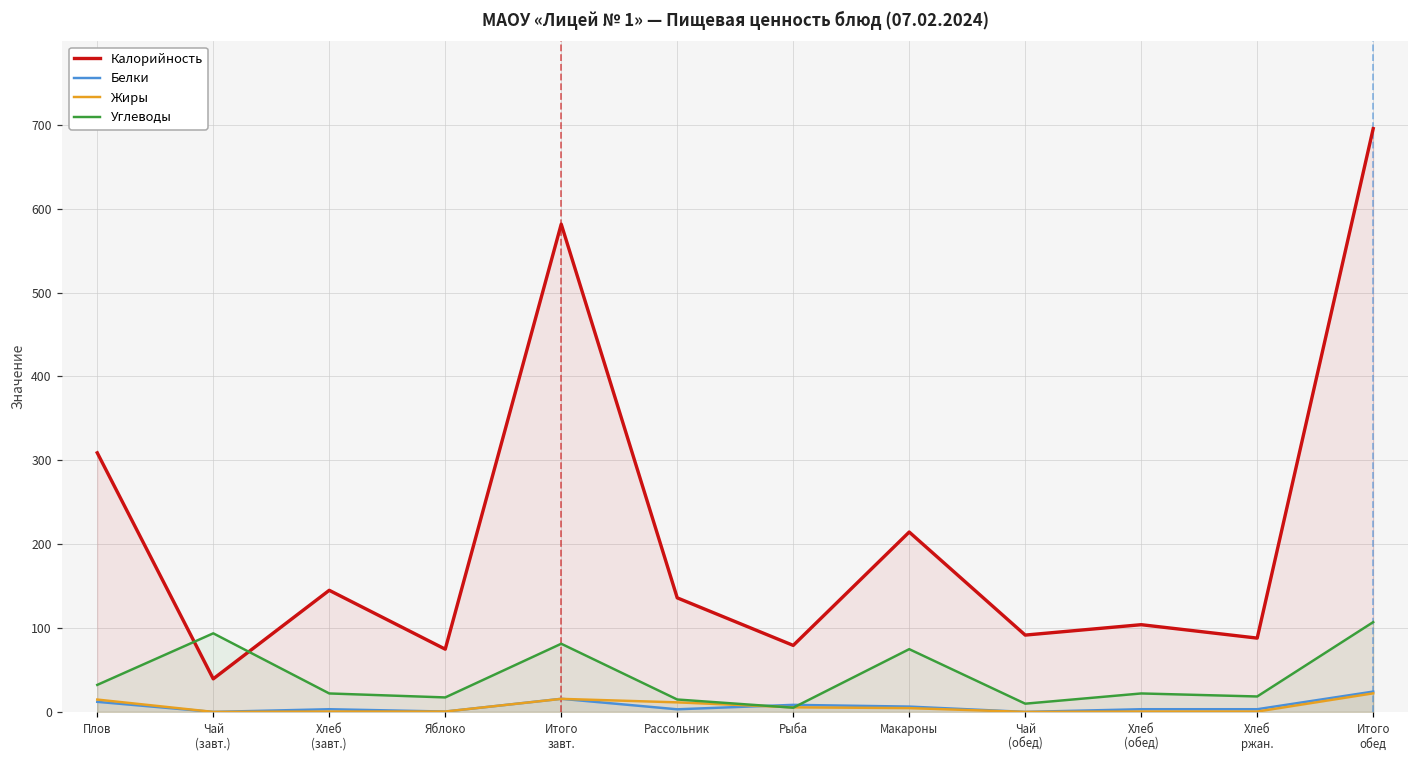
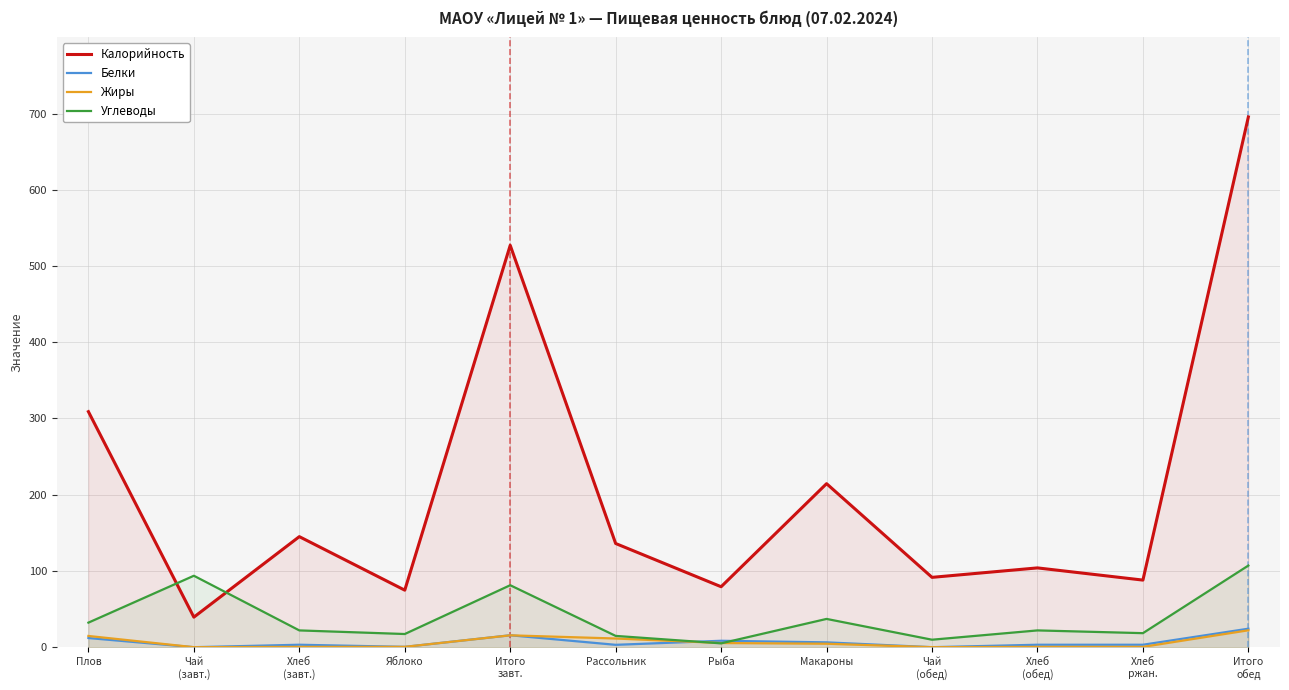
Калорийность, Итого завт.: 580 -> 530
Углеводы, Макароны: 70 -> 40
